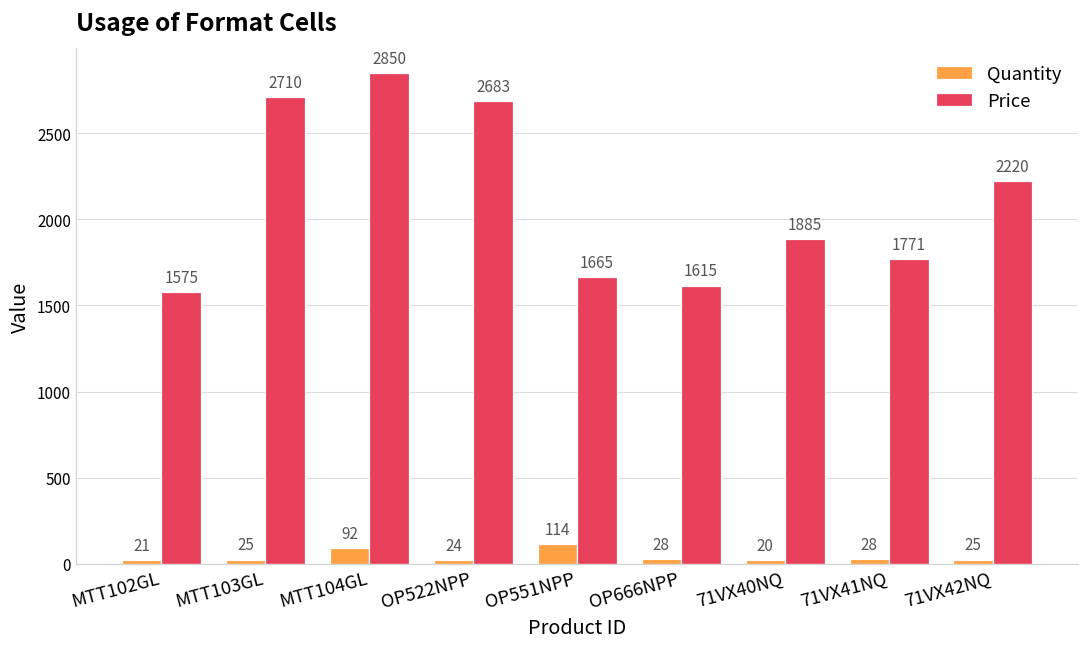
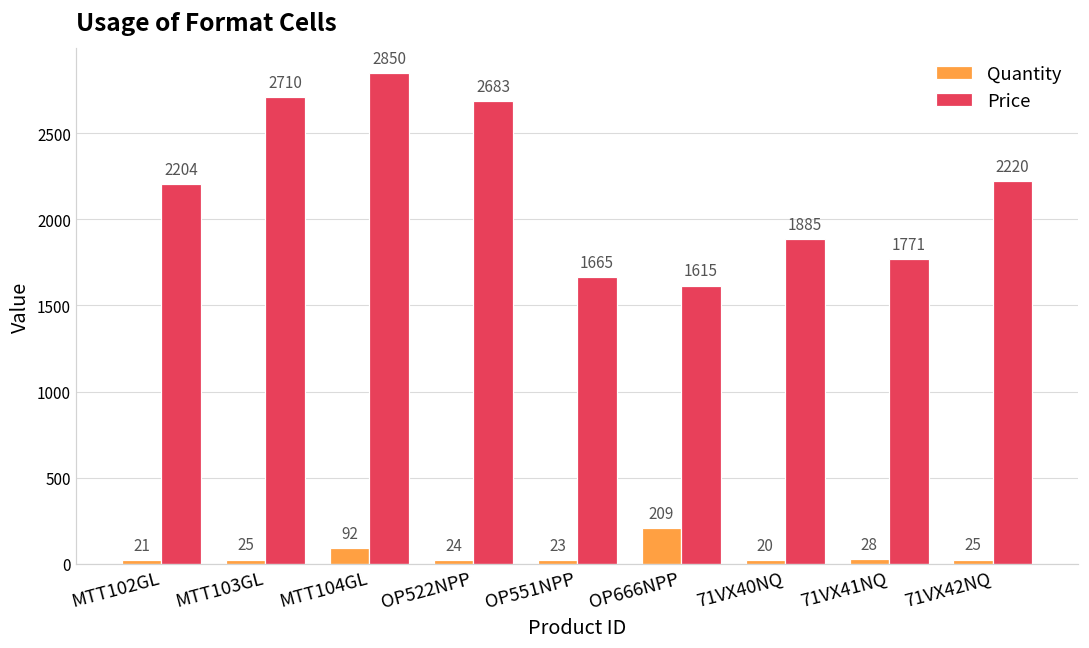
Price, MTT102GL: 1575 -> 2204
Quantity, OP551NPP: 114 -> 23
Quantity, OP666NPP: 28 -> 209
